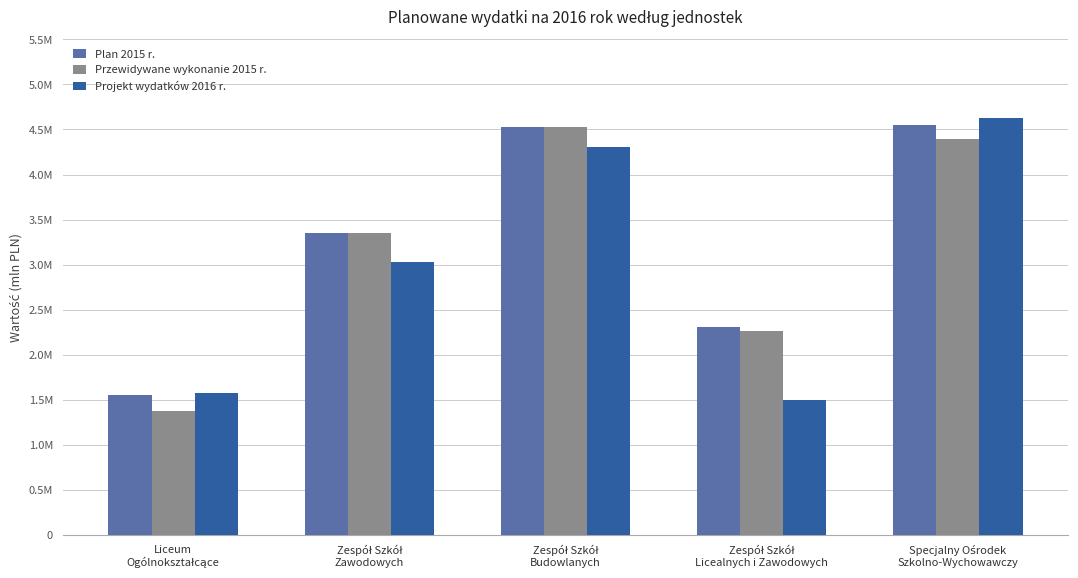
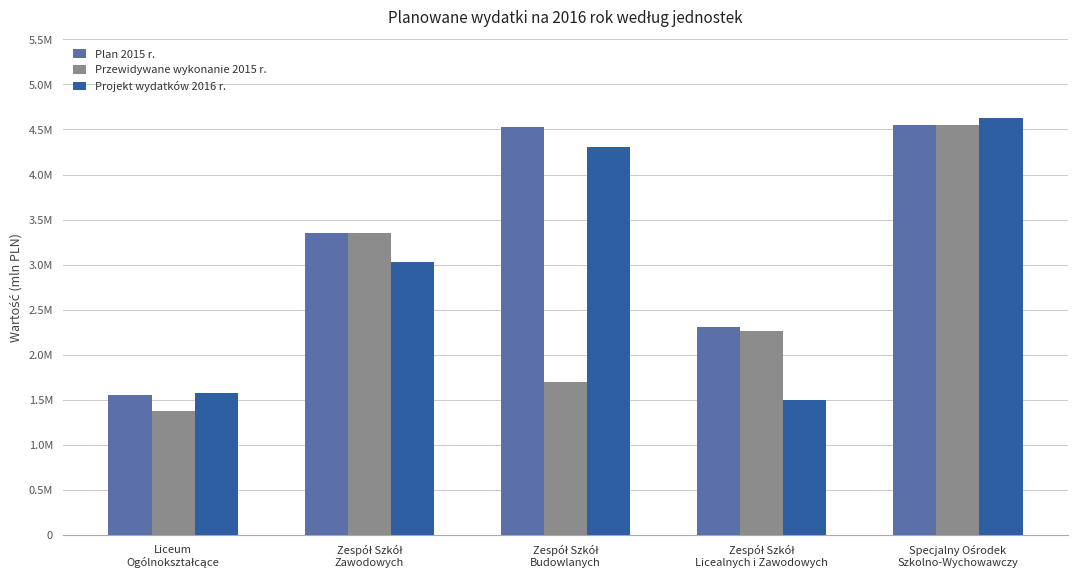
Przewidywane wykonanie 2015 r., Zespół Szkół Budowlanych: 4500000 -> 1700000
Przewidywane wykonanie 2015 r., Specjalny Ośrodek Szkolno-Wychowawczy: 4400000 -> 4500000
